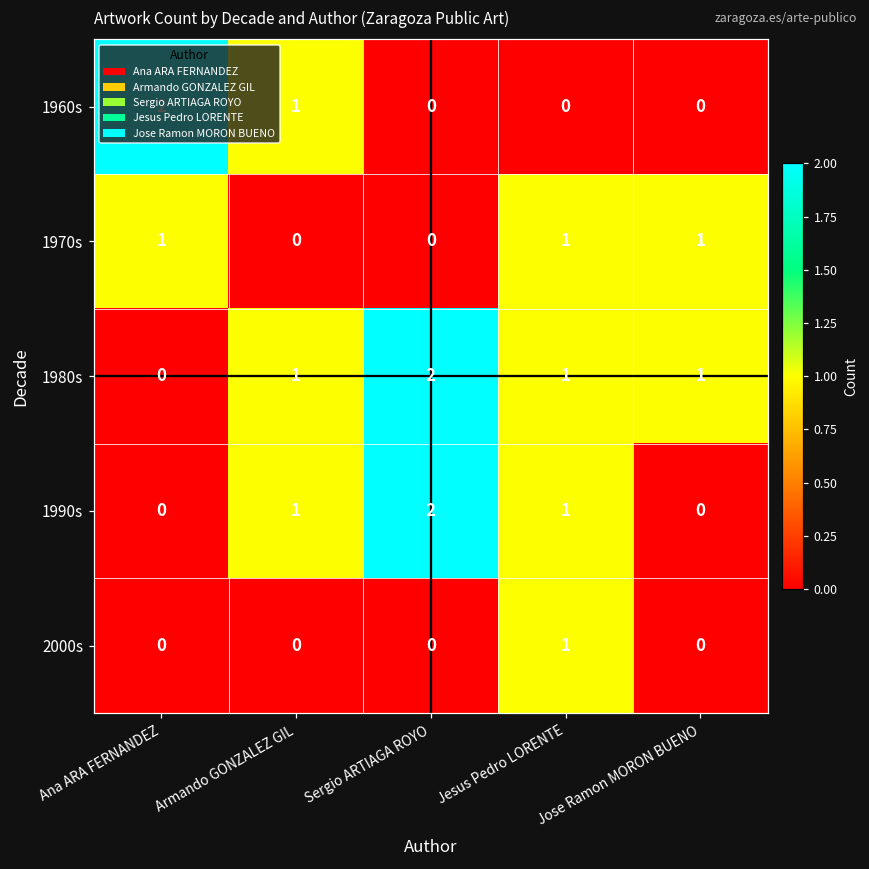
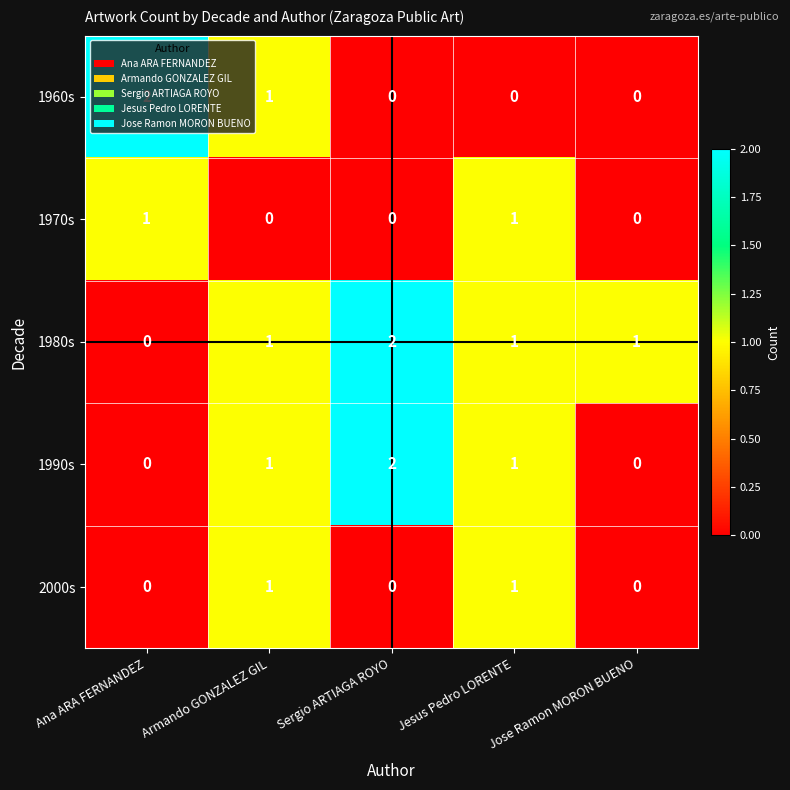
1970s, Jose Ramon MORON BUENO: 1 -> 0
2000s, Armando GONZALEZ GIL: 0 -> 1
